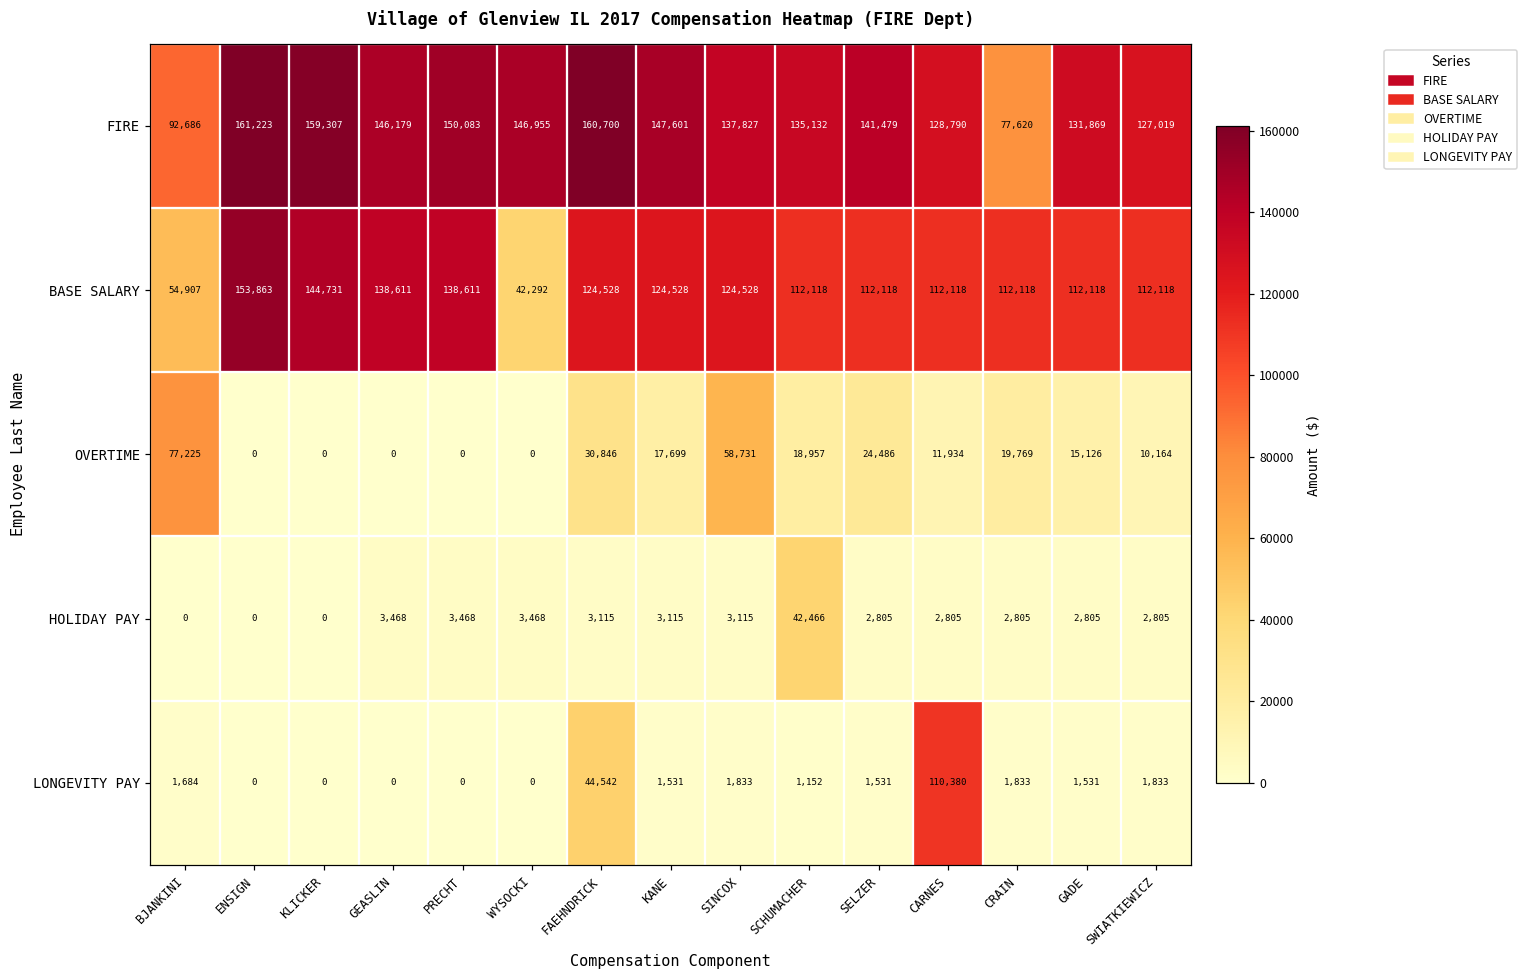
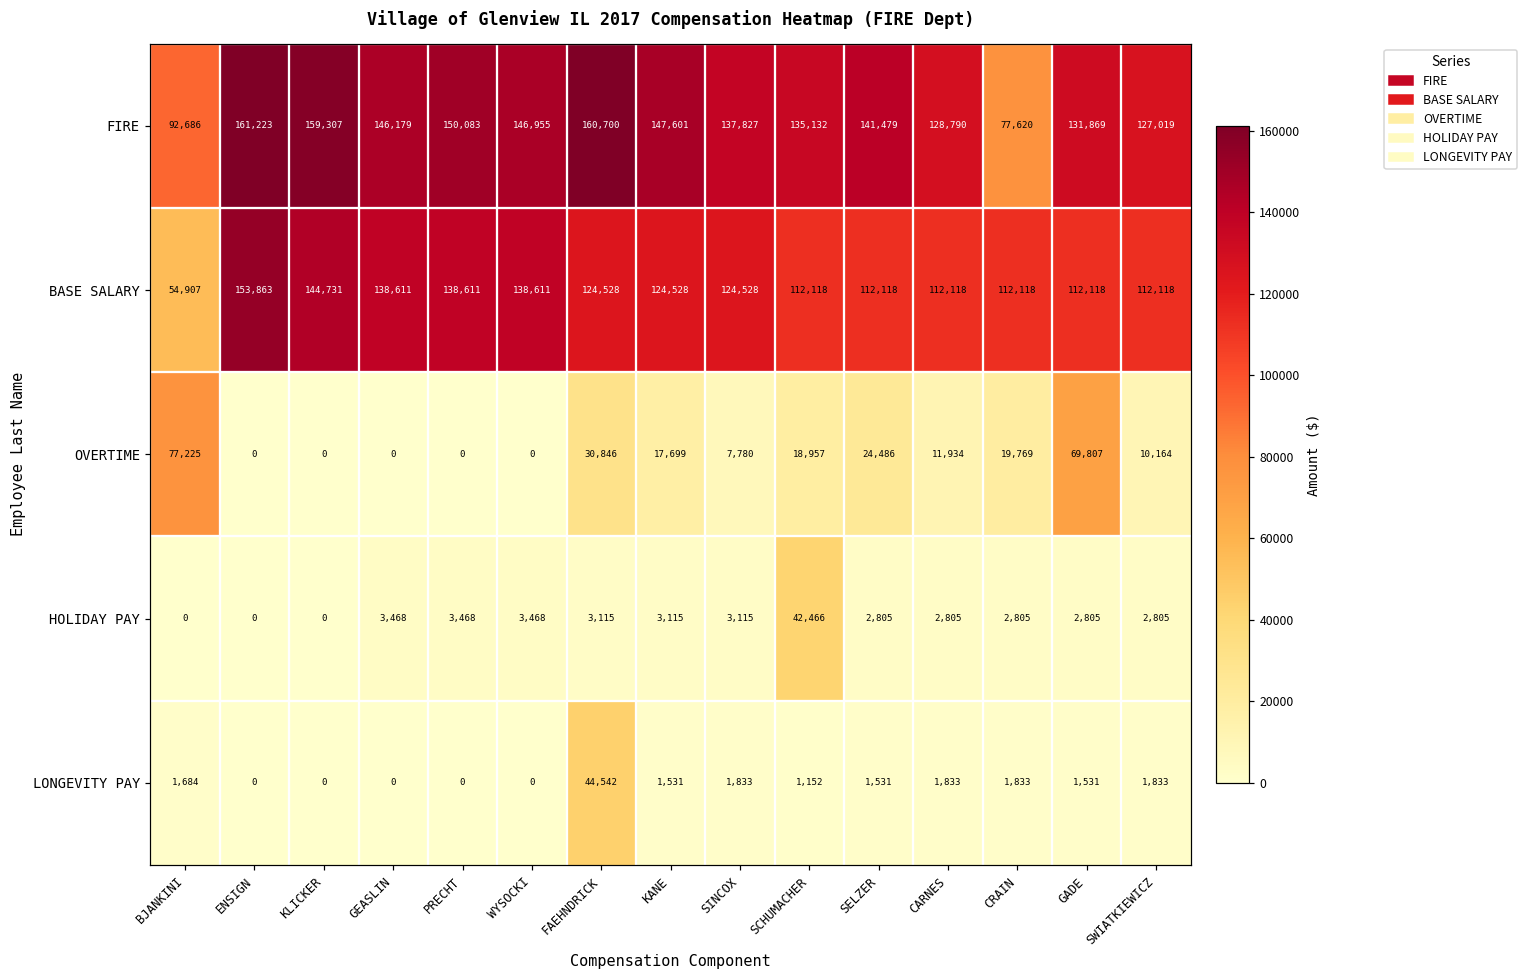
BASE SALARY, WYSOCKI: 42,292 -> 138,611
OVERTIME, SINCOX: 58,731 -> 7,780
OVERTIME, GADE: 15,126 -> 69,807
LONGEVITY PAY, CARNES: 110,380 -> 1,833
